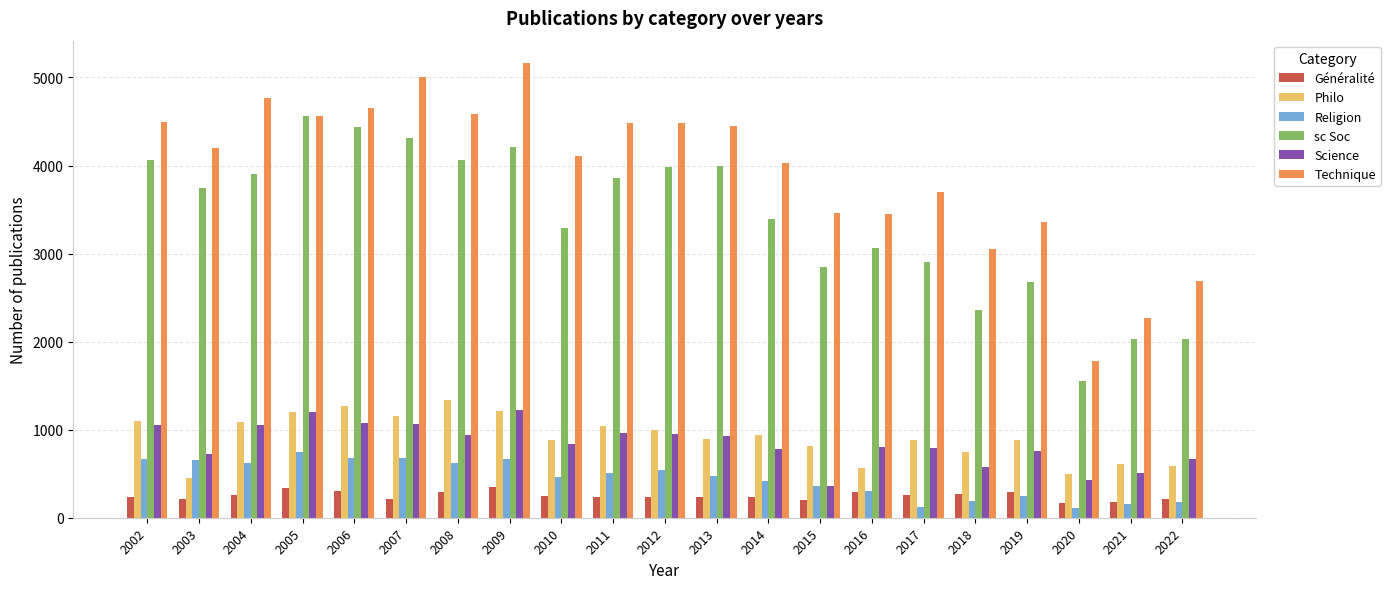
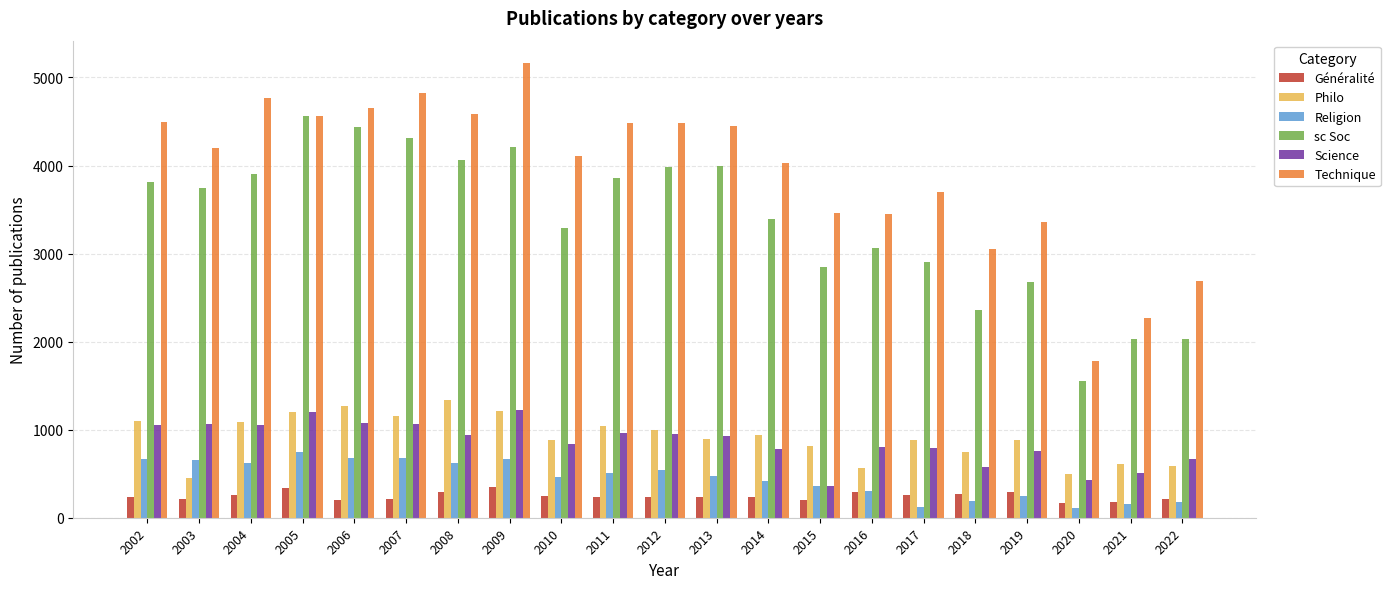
sc Soc, 2002: 4100 -> 3800
Science, 2003: 700 -> 1100
Généralité, 2006: 300 -> 200
Technique, 2007: 5000 -> 4800
